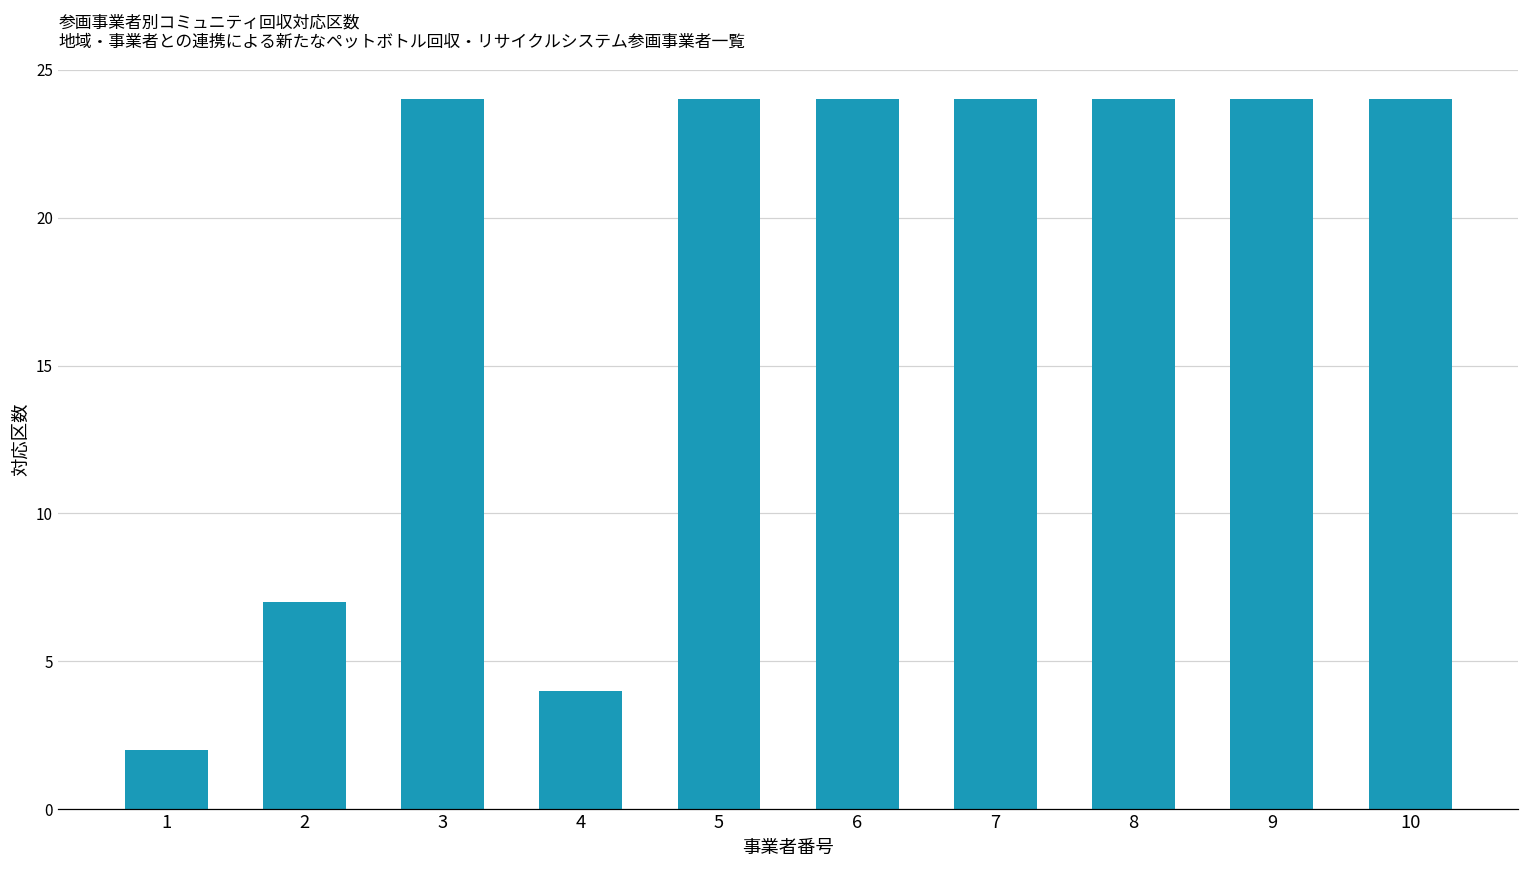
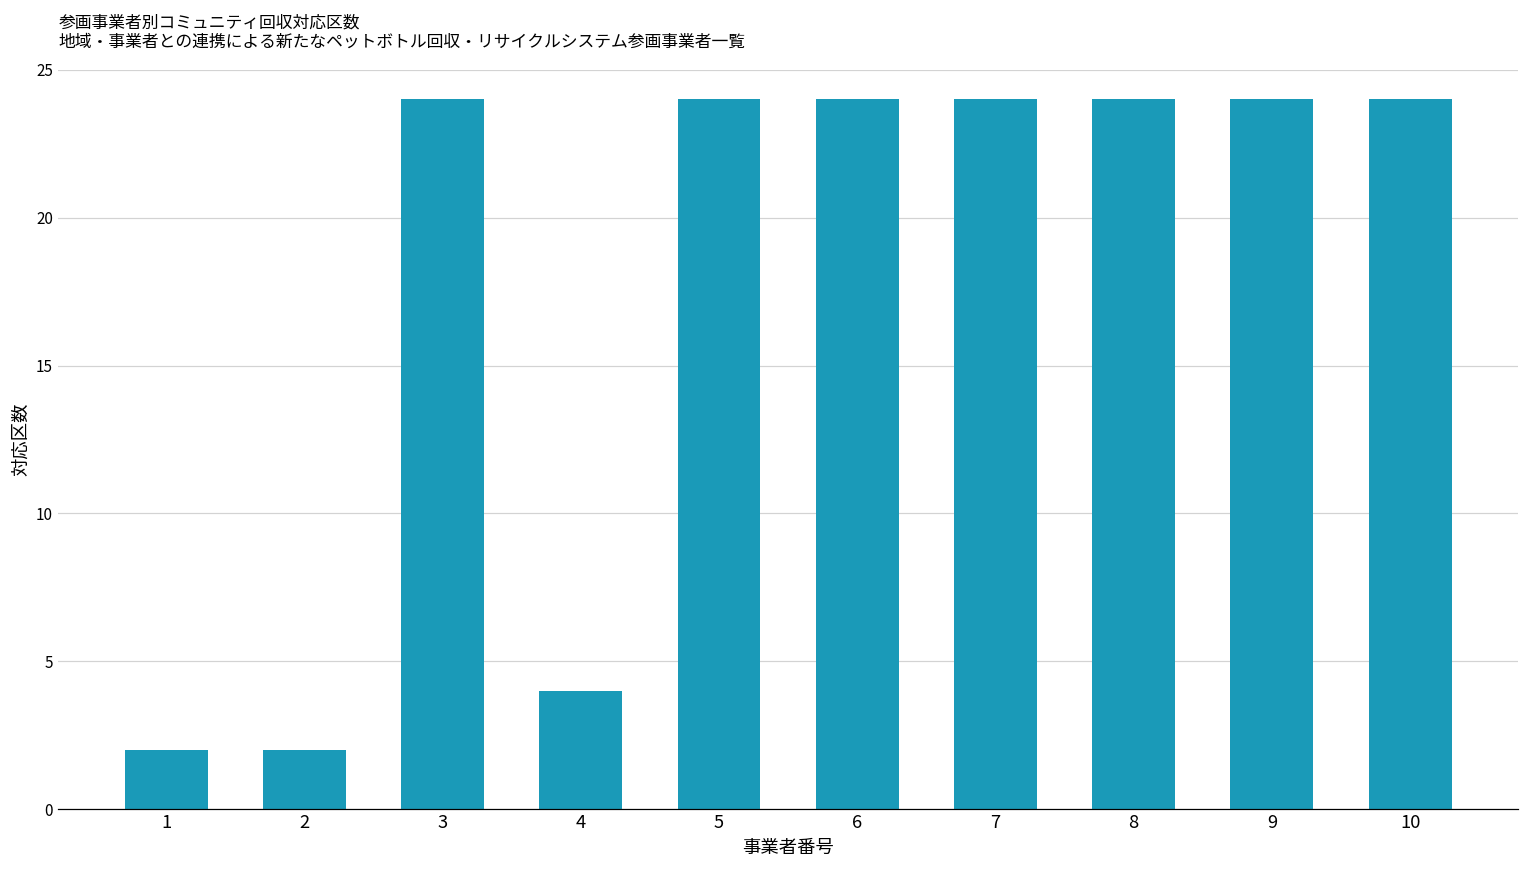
2: 7 -> 2
